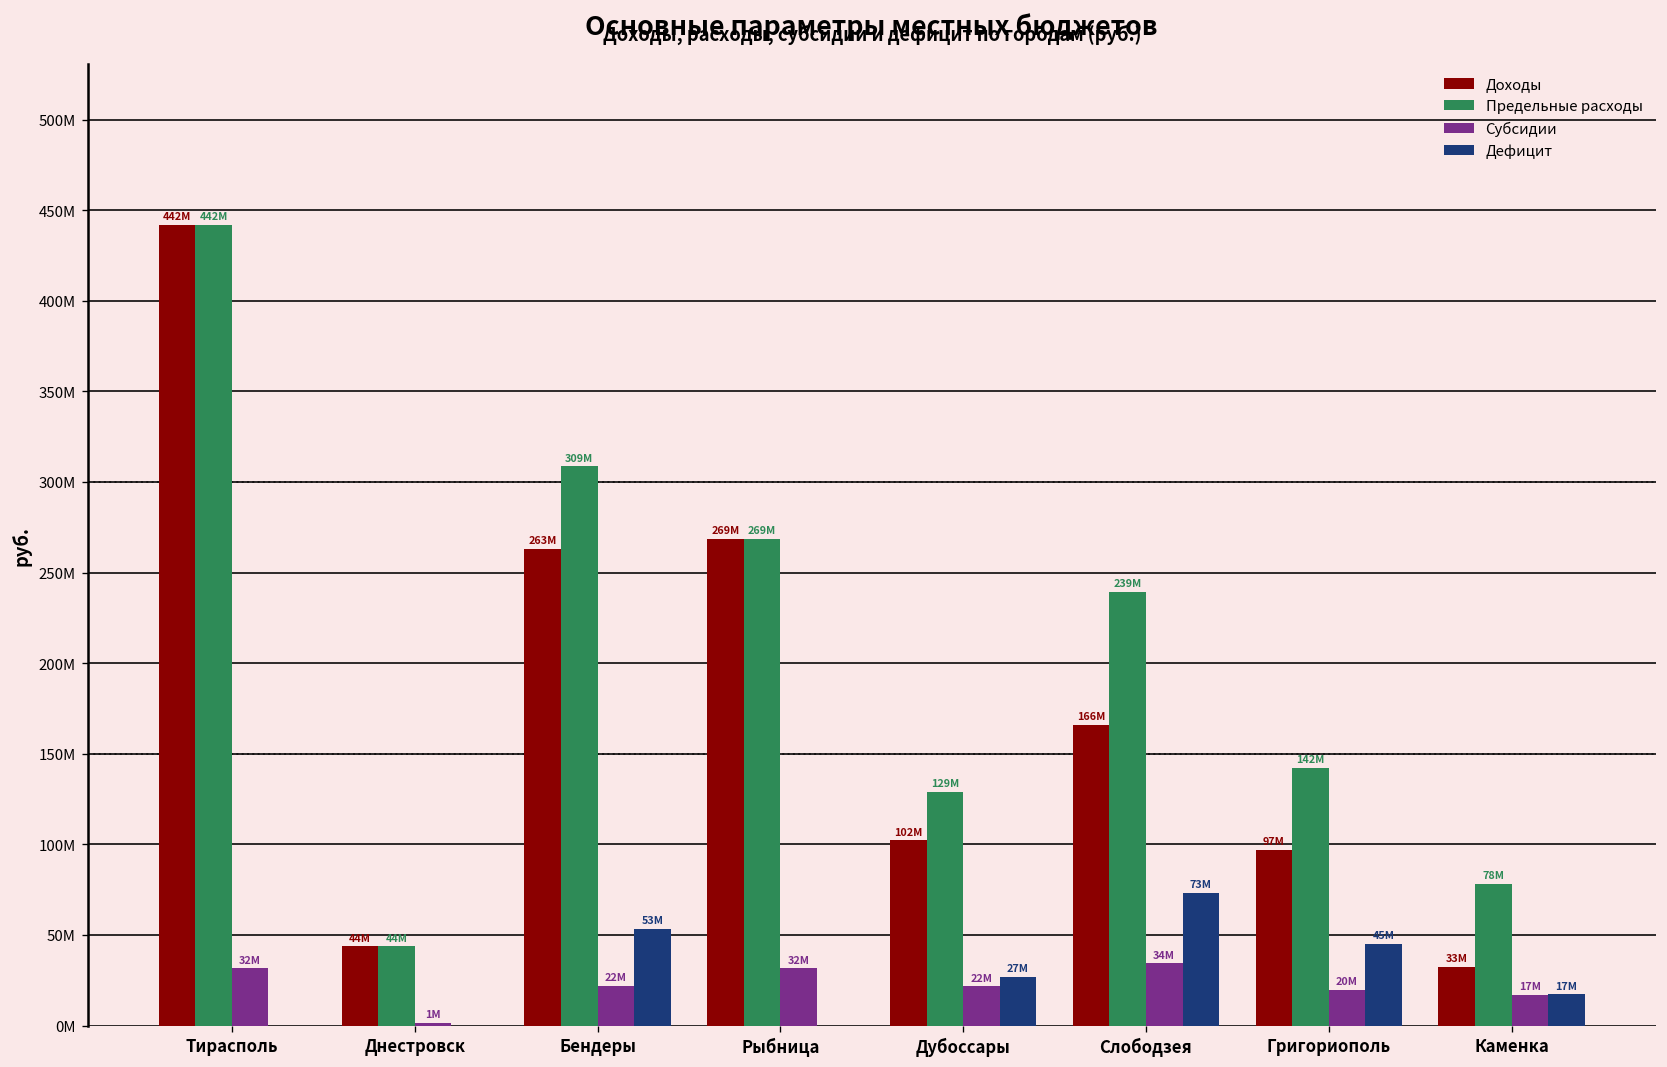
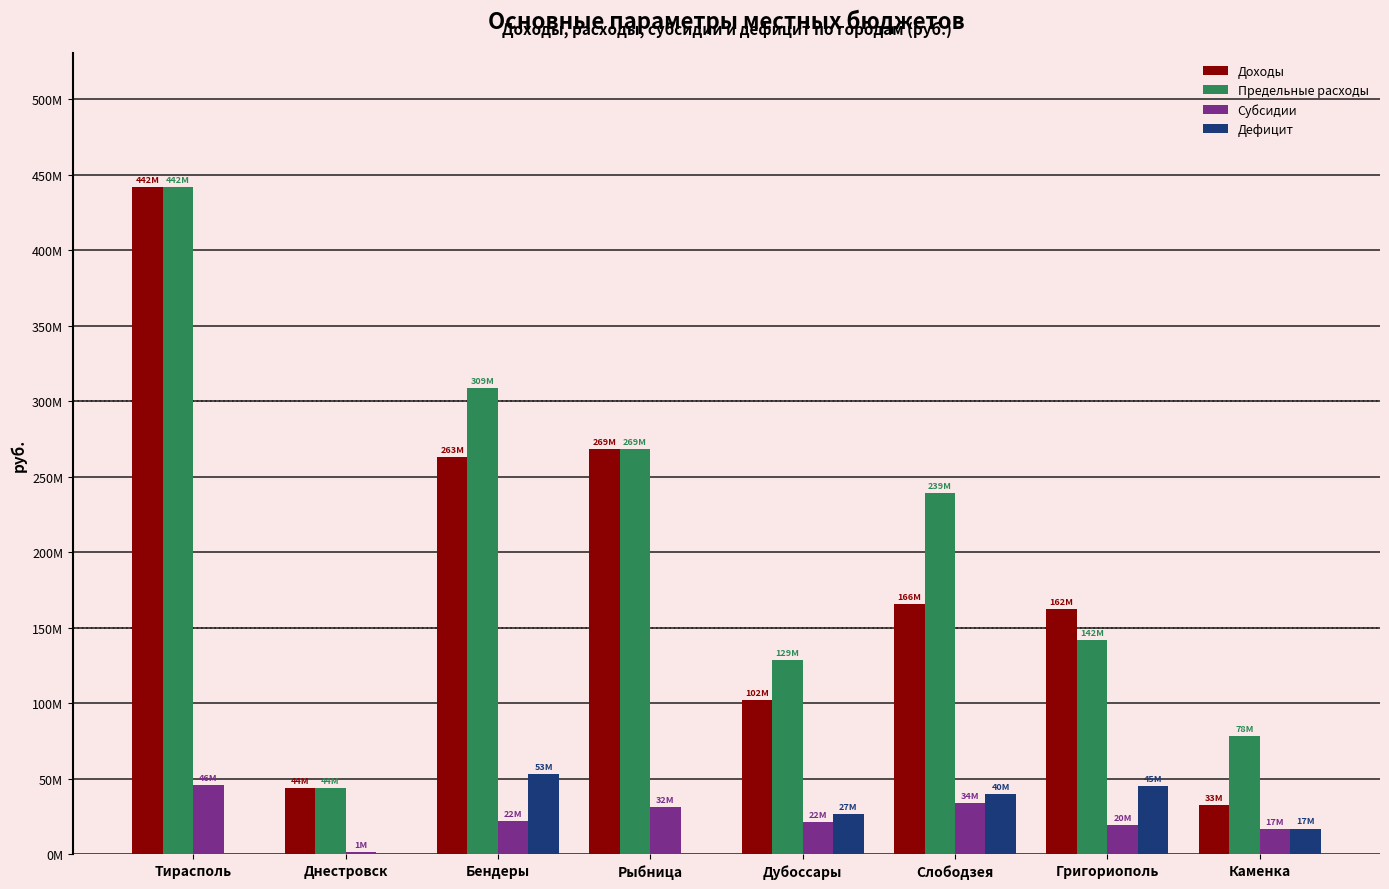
Субсидии, Тирасполь: 32M -> 46M
Дефицит, Слободзея: 73M -> 40M
Доходы, Григориополь: 97M -> 162M
